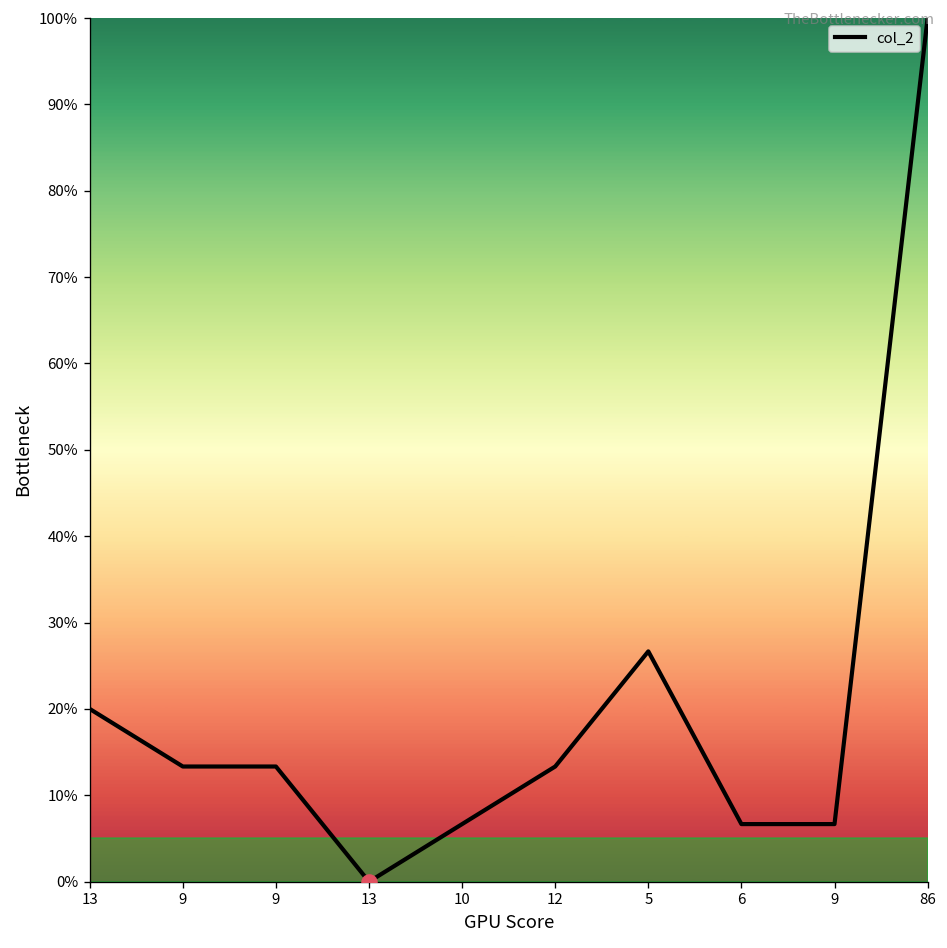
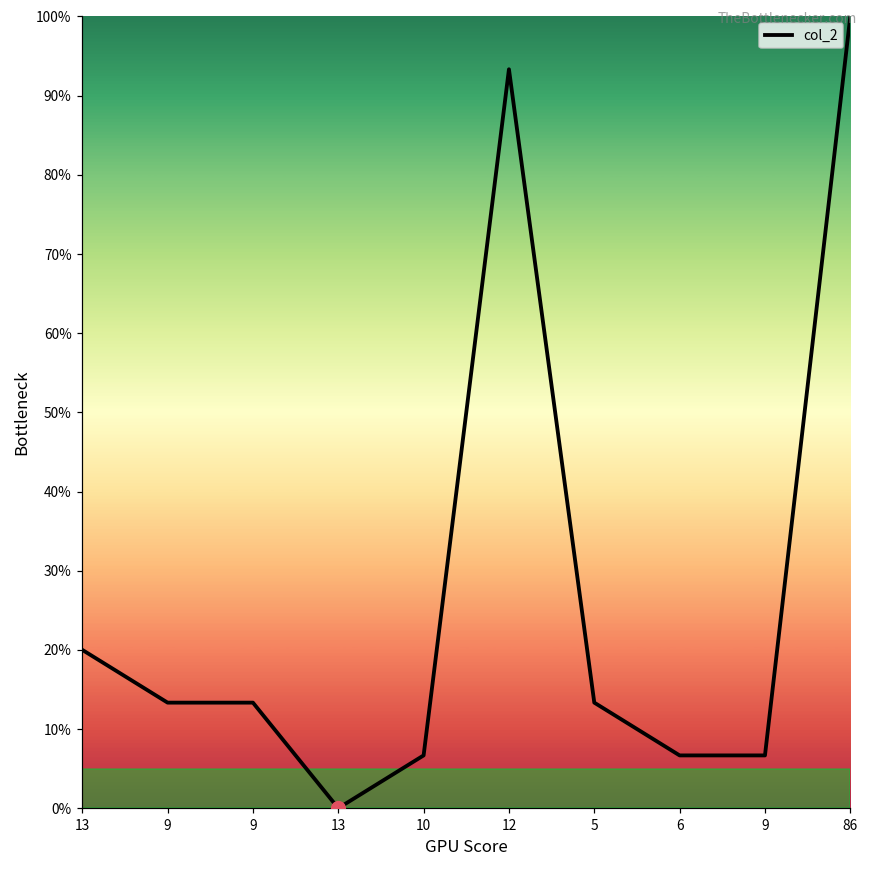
col_2, 12: 13% -> 93%
col_2, 5: 27% -> 13%
